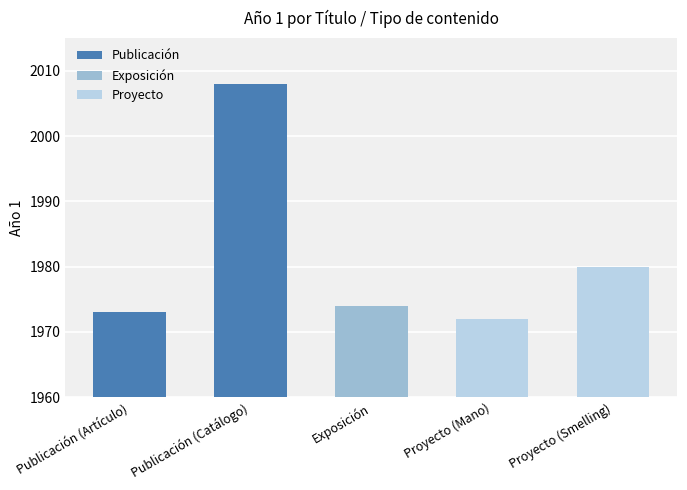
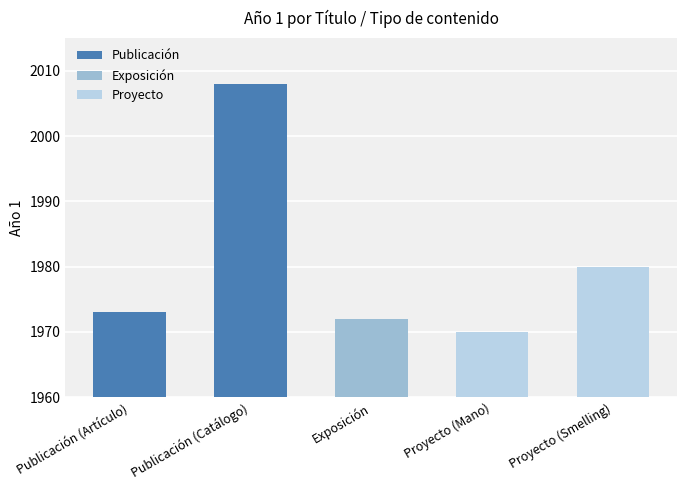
Exposición: 1974 -> 1972
Proyecto (Mano): 1972 -> 1970
